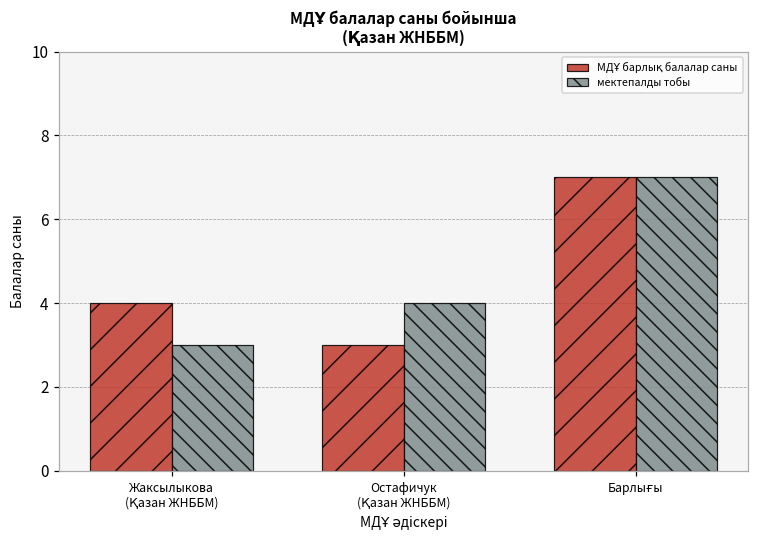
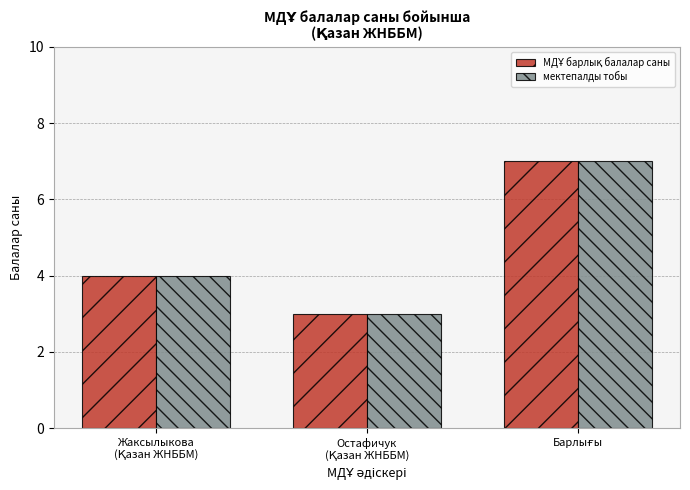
мектепалды тобы, Жаксылыкова (Қазан ЖНББМ): 3 -> 4
мектепалды тобы, Остафичук (Қазан ЖНББМ): 4 -> 3
